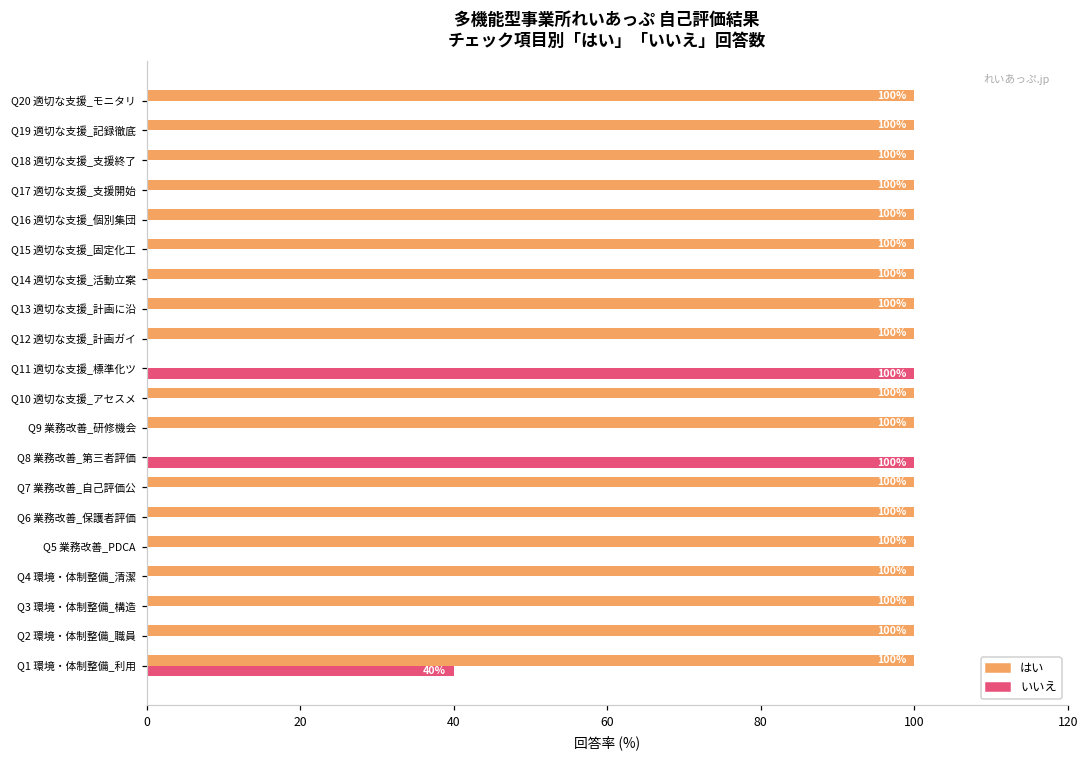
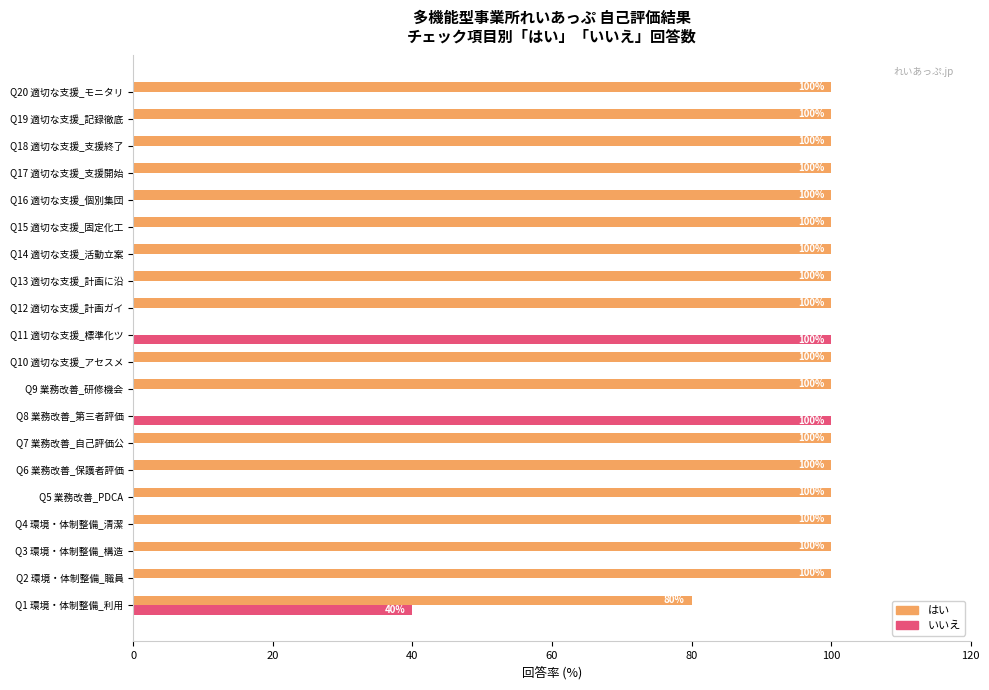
はい, Q1 環境・体制整備_利用: 100% -> 80%
